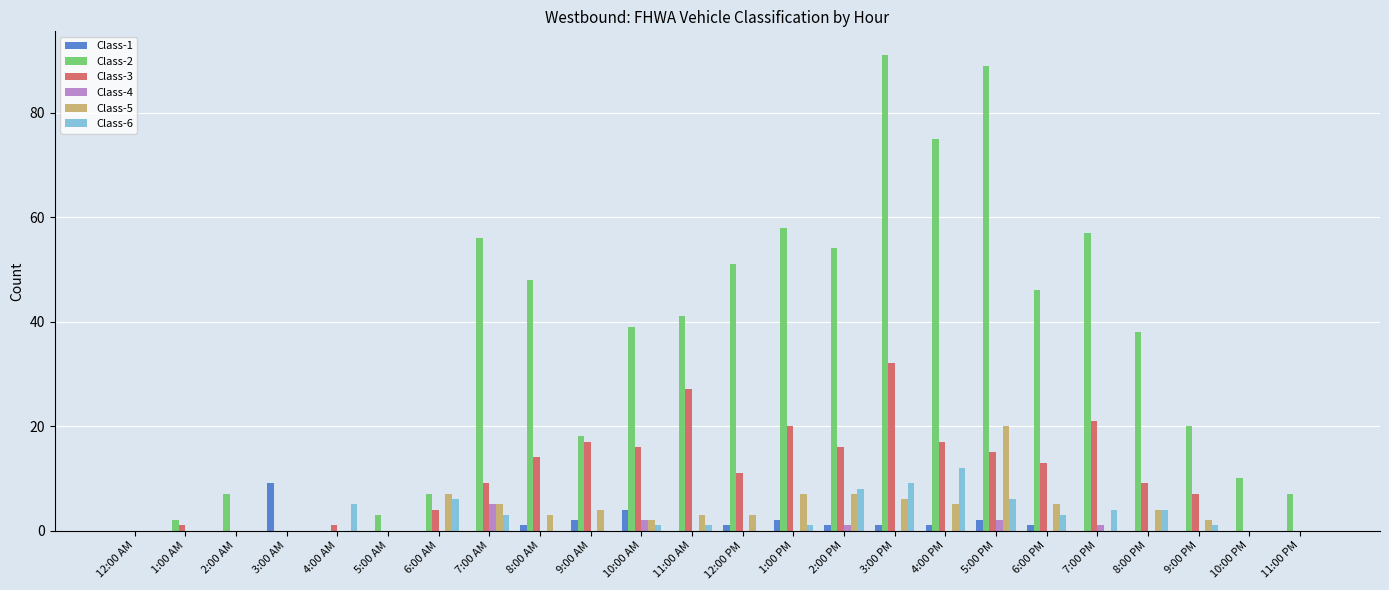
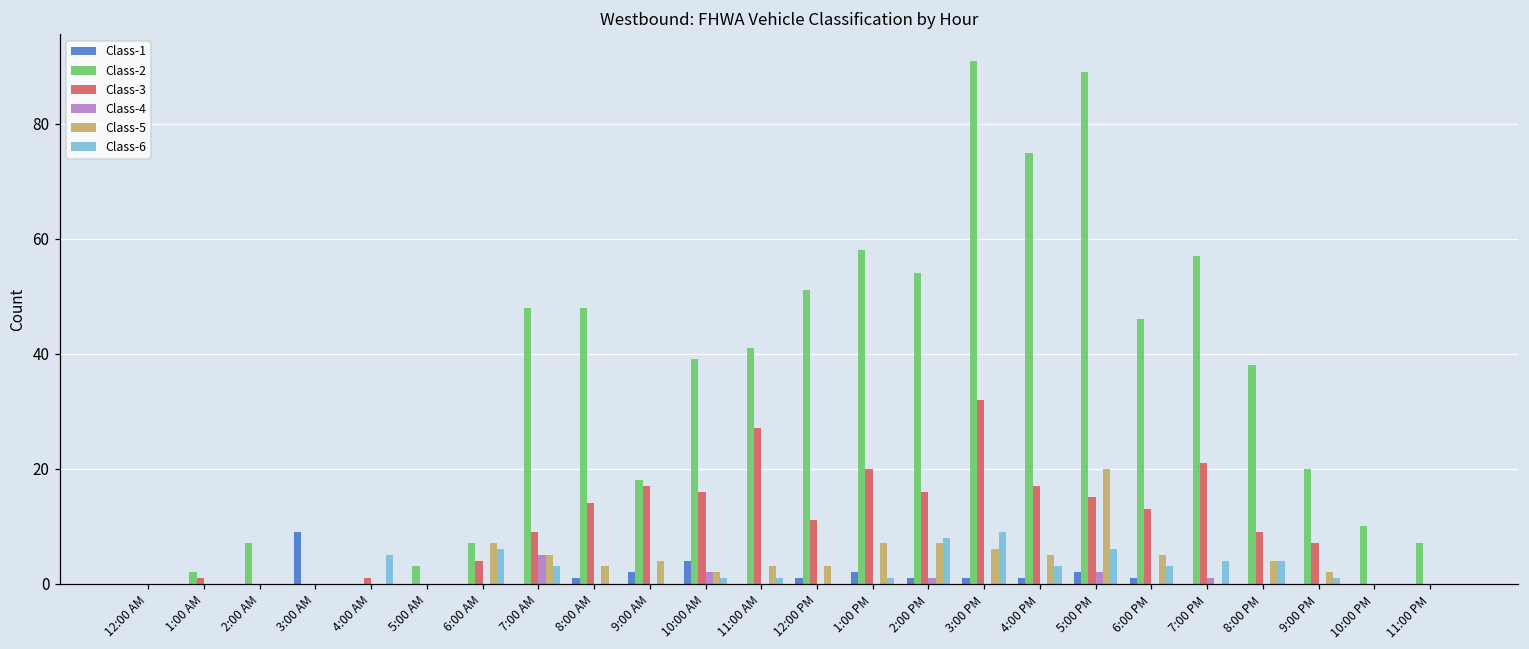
Class-2, 7:00 AM: 56 -> 48
Class-6, 4:00 PM: 12 -> 3
